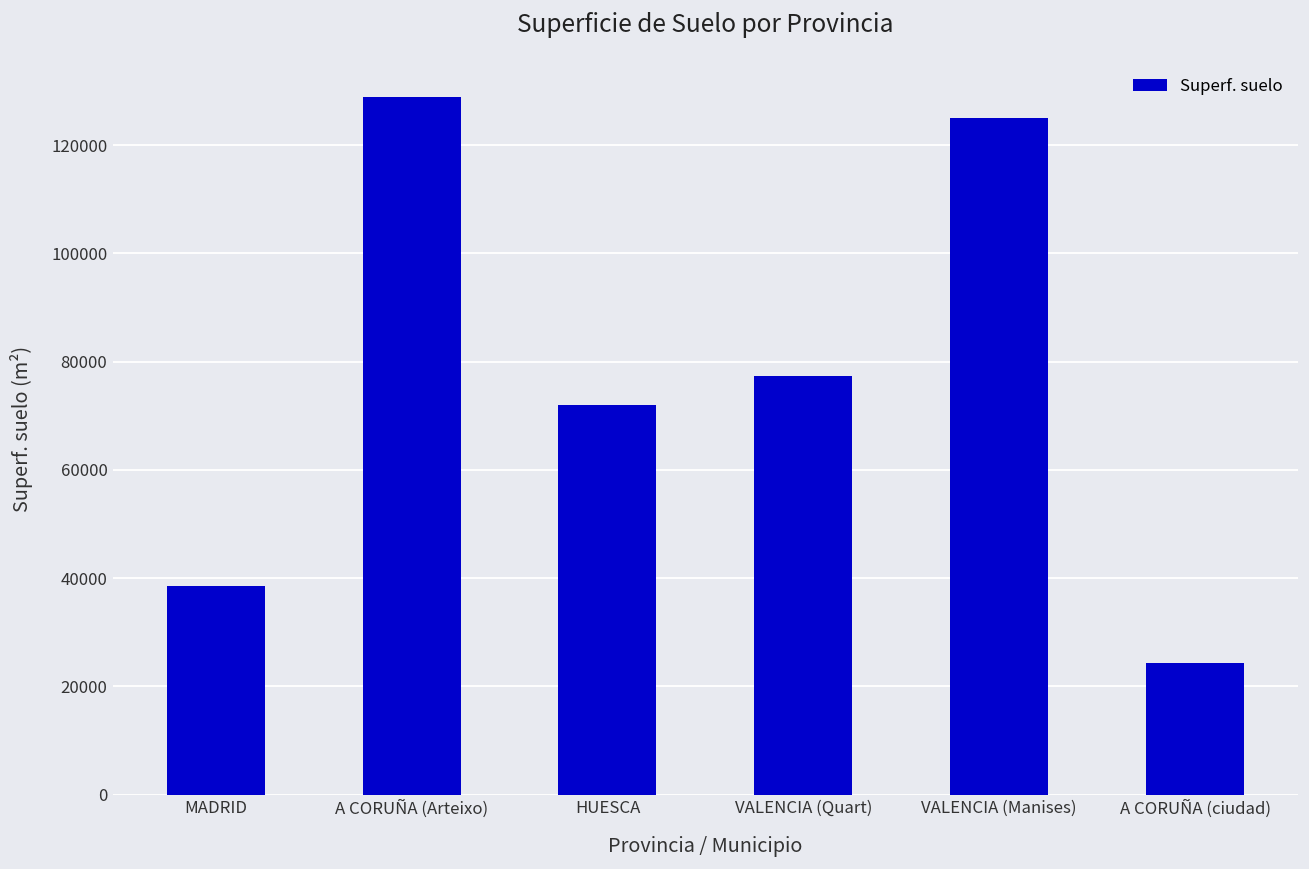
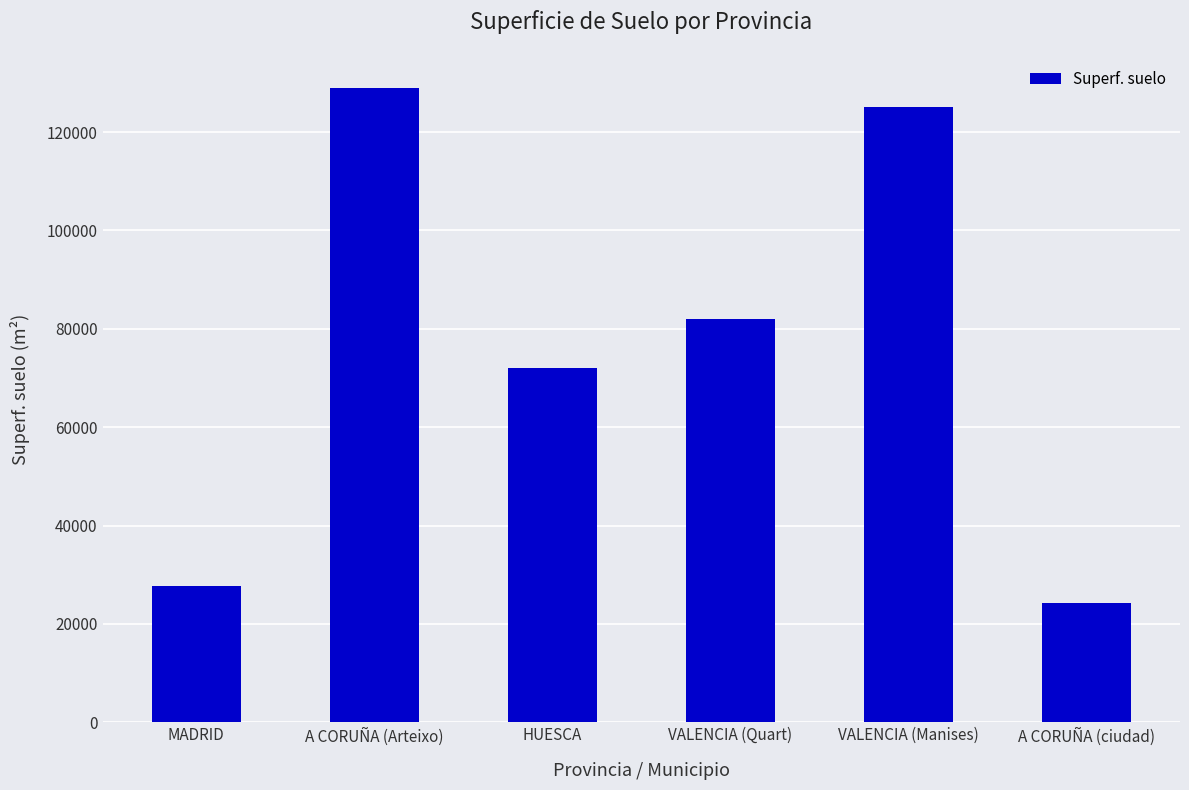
MADRID: 39000 -> 28000
VALENCIA (Quart): 77000 -> 82000
